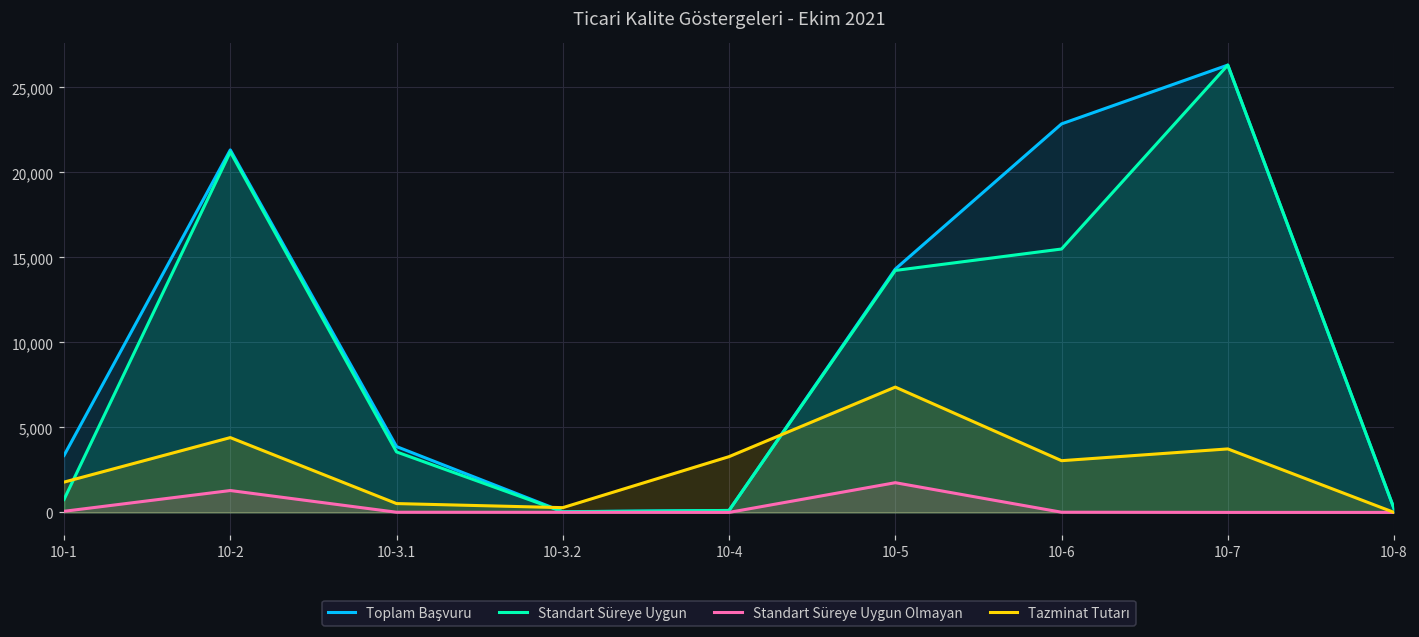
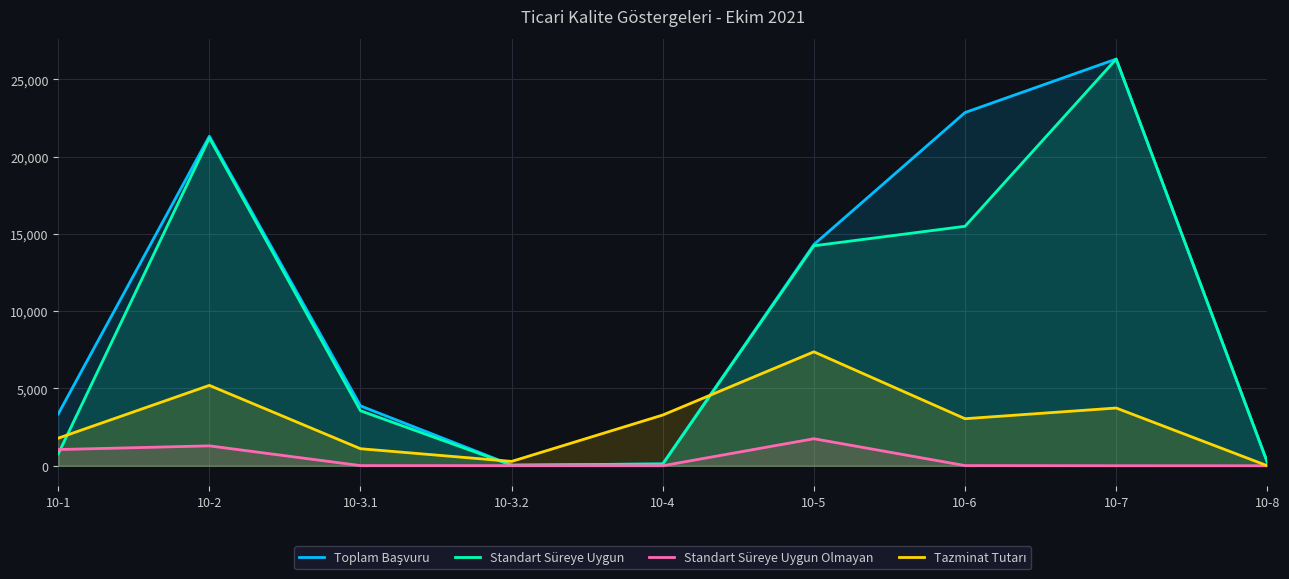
Standart Süreye Uygun Olmayan, 10-1: 100 -> 1,000
Tazminat Tutarı, 10-2: 4,400 -> 5,200
Tazminat Tutarı, 10-3.1: 500 -> 1,100
